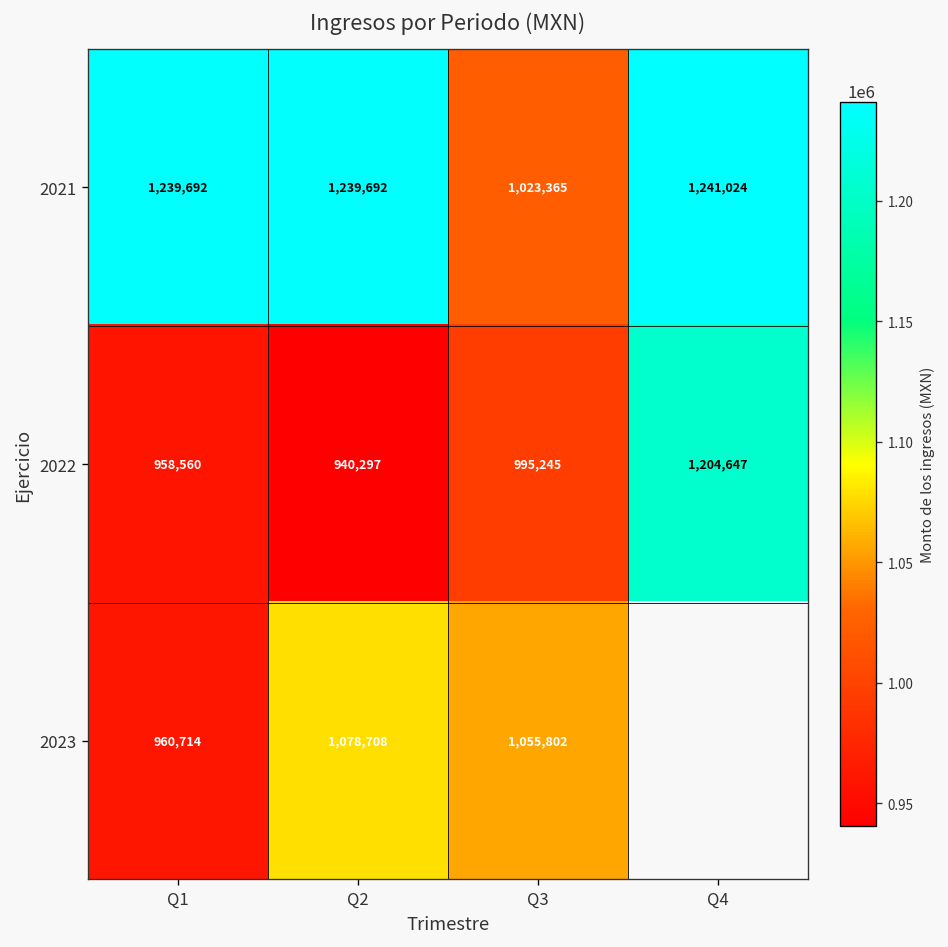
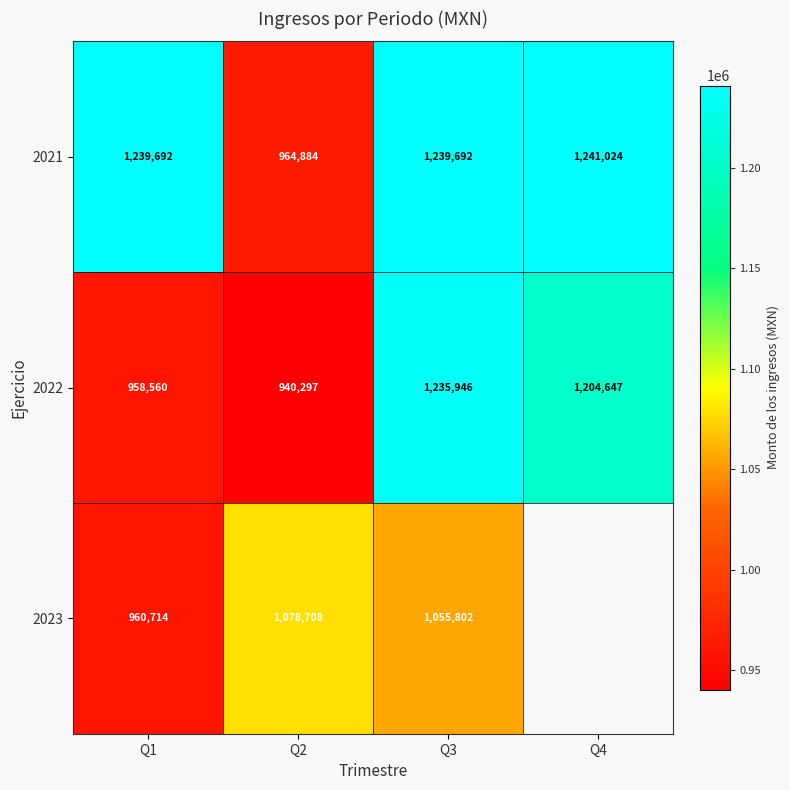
2021, Q2: 1,239,692 -> 964,884
2021, Q3: 1,023,365 -> 1,239,692
2022, Q3: 995,245 -> 1,235,946
